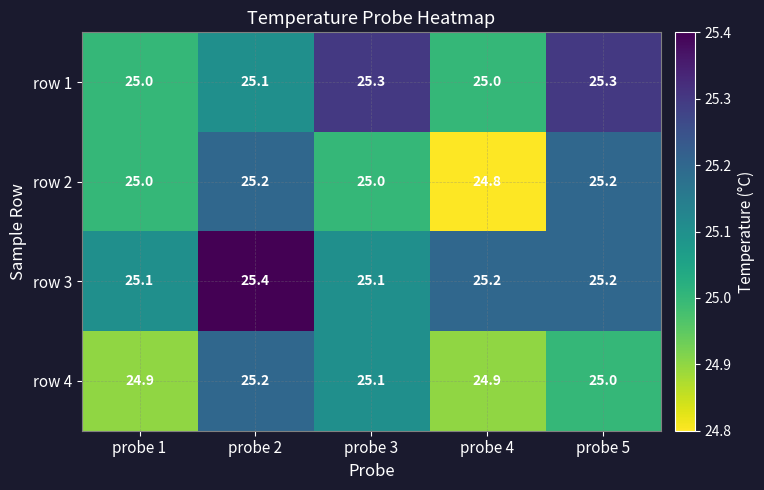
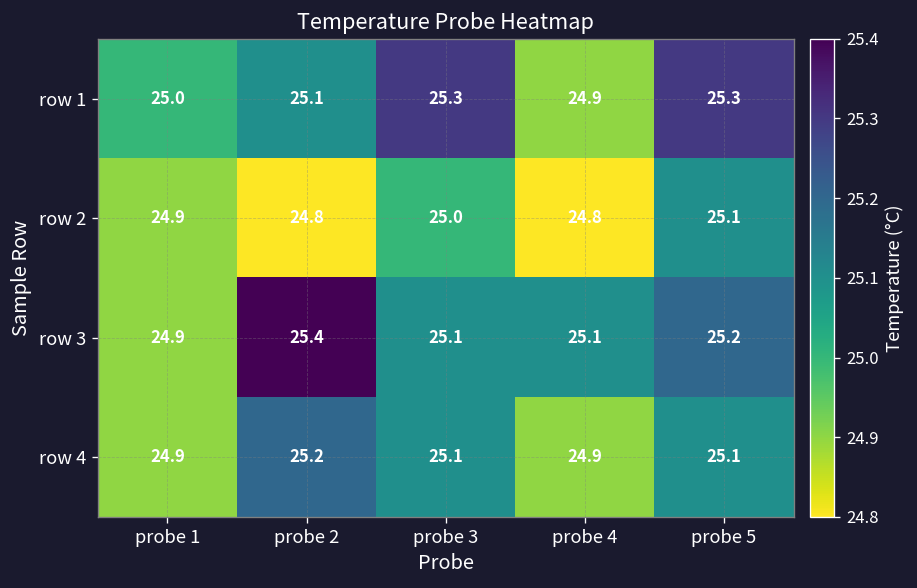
row 1, probe 4: 25.0 -> 24.9
row 2, probe 1: 25.0 -> 24.9
row 2, probe 2: 25.2 -> 24.8
row 2, probe 5: 25.2 -> 25.1
row 3, probe 1: 25.1 -> 24.9
row 3, probe 4: 25.2 -> 25.1
row 4, probe 5: 25.0 -> 25.1
